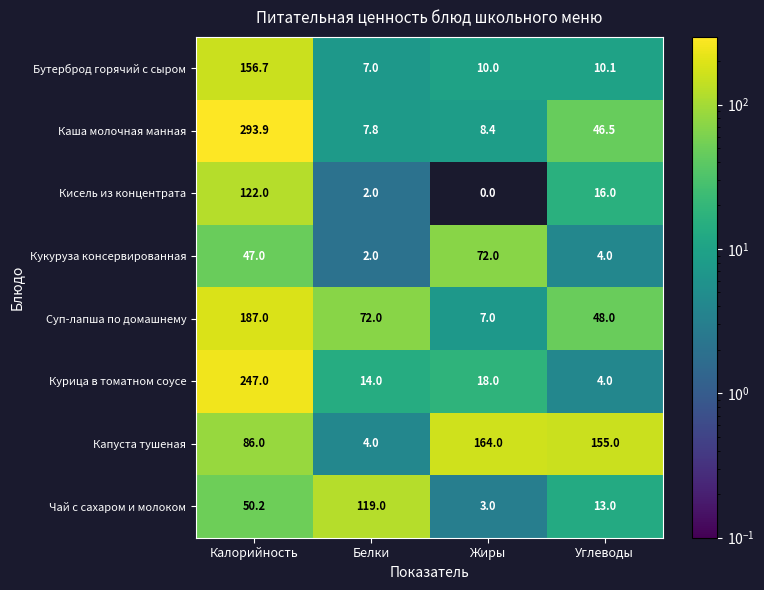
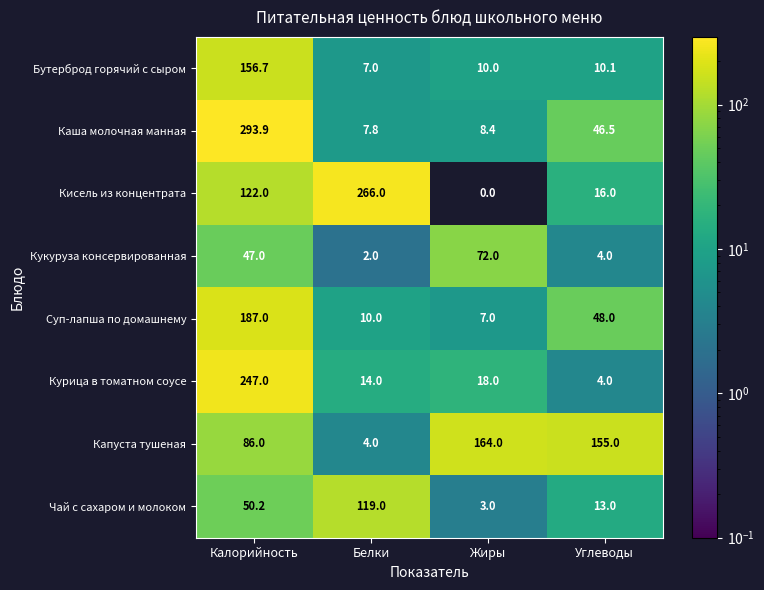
Кисель из концентрата, Белки: 2.0 -> 266.0
Суп-лапша по домашнему, Белки: 72.0 -> 10.0
